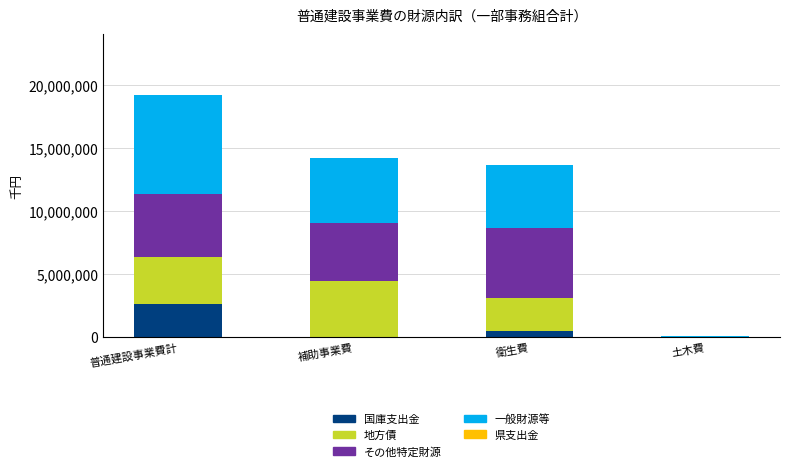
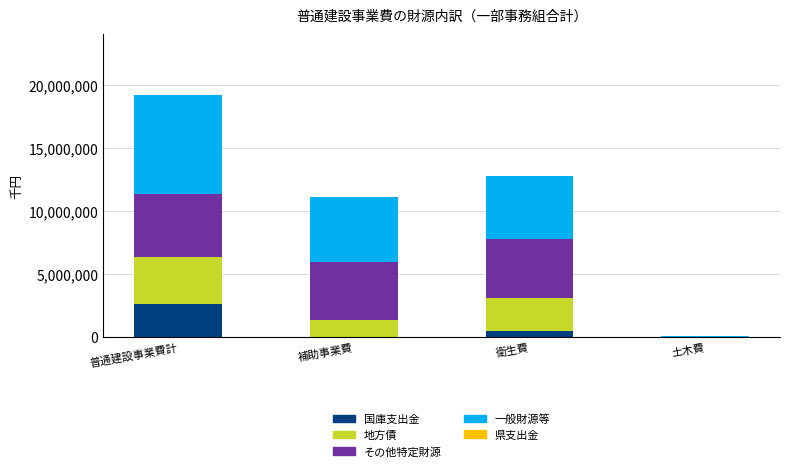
地方債, 補助事業費: 4,400,000 -> 1,300,000
その他特定財源, 衛生費: 5,600,000 -> 4,600,000
